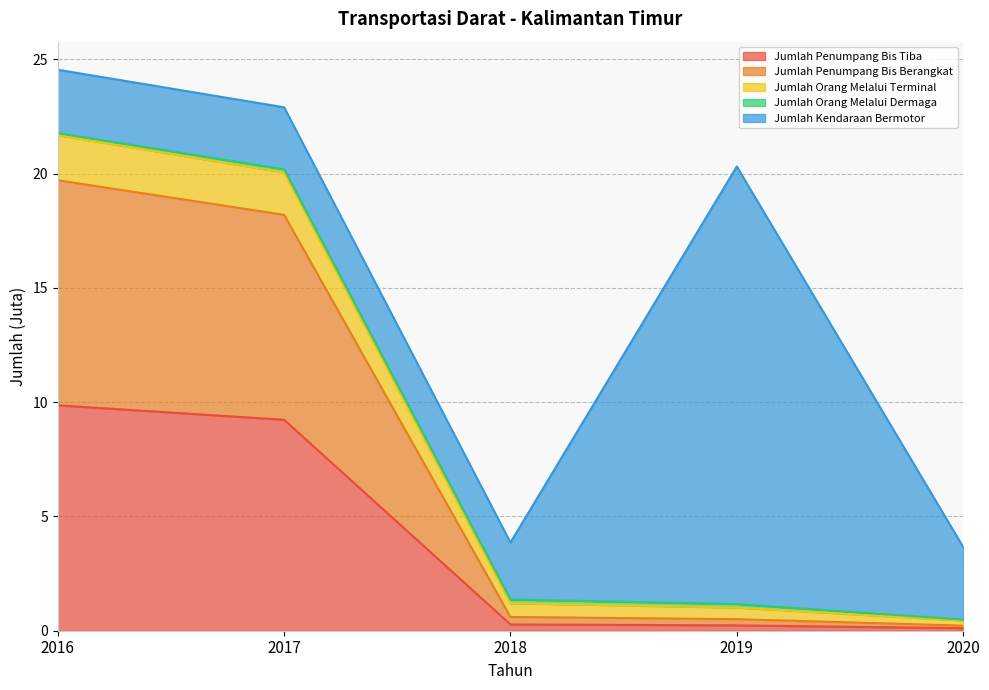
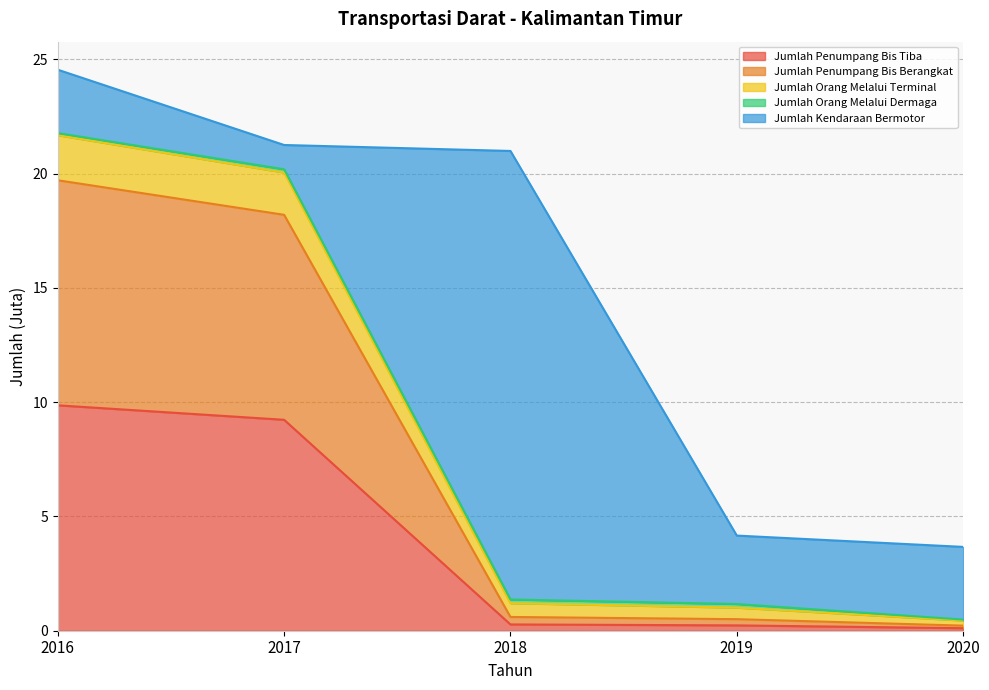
Jumlah Kendaraan Bermotor, 2017: 2.7 -> 1.1
Jumlah Kendaraan Bermotor, 2018: 2.5 -> 19.6
Jumlah Kendaraan Bermotor, 2019: 19.1 -> 3.0
